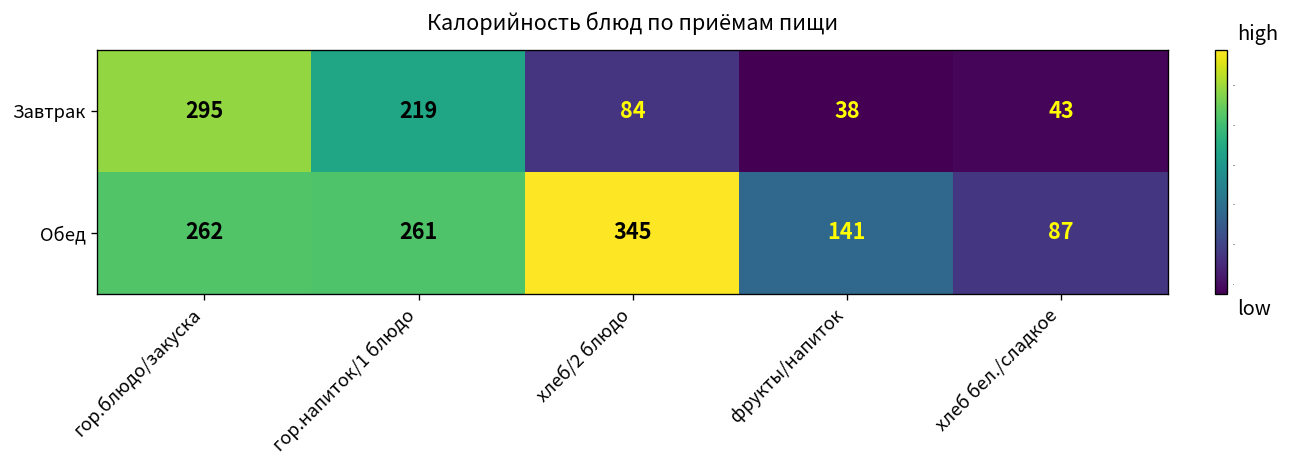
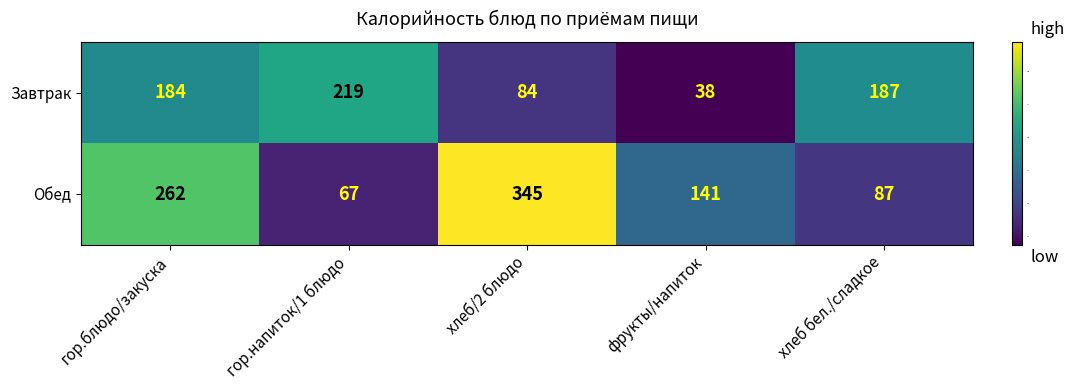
Завтрак, гор.блюдо/закуска: 295 -> 184
Завтрак, хлеб бел./сладкое: 43 -> 187
Обед, гор.напиток/1 блюдо: 261 -> 67
